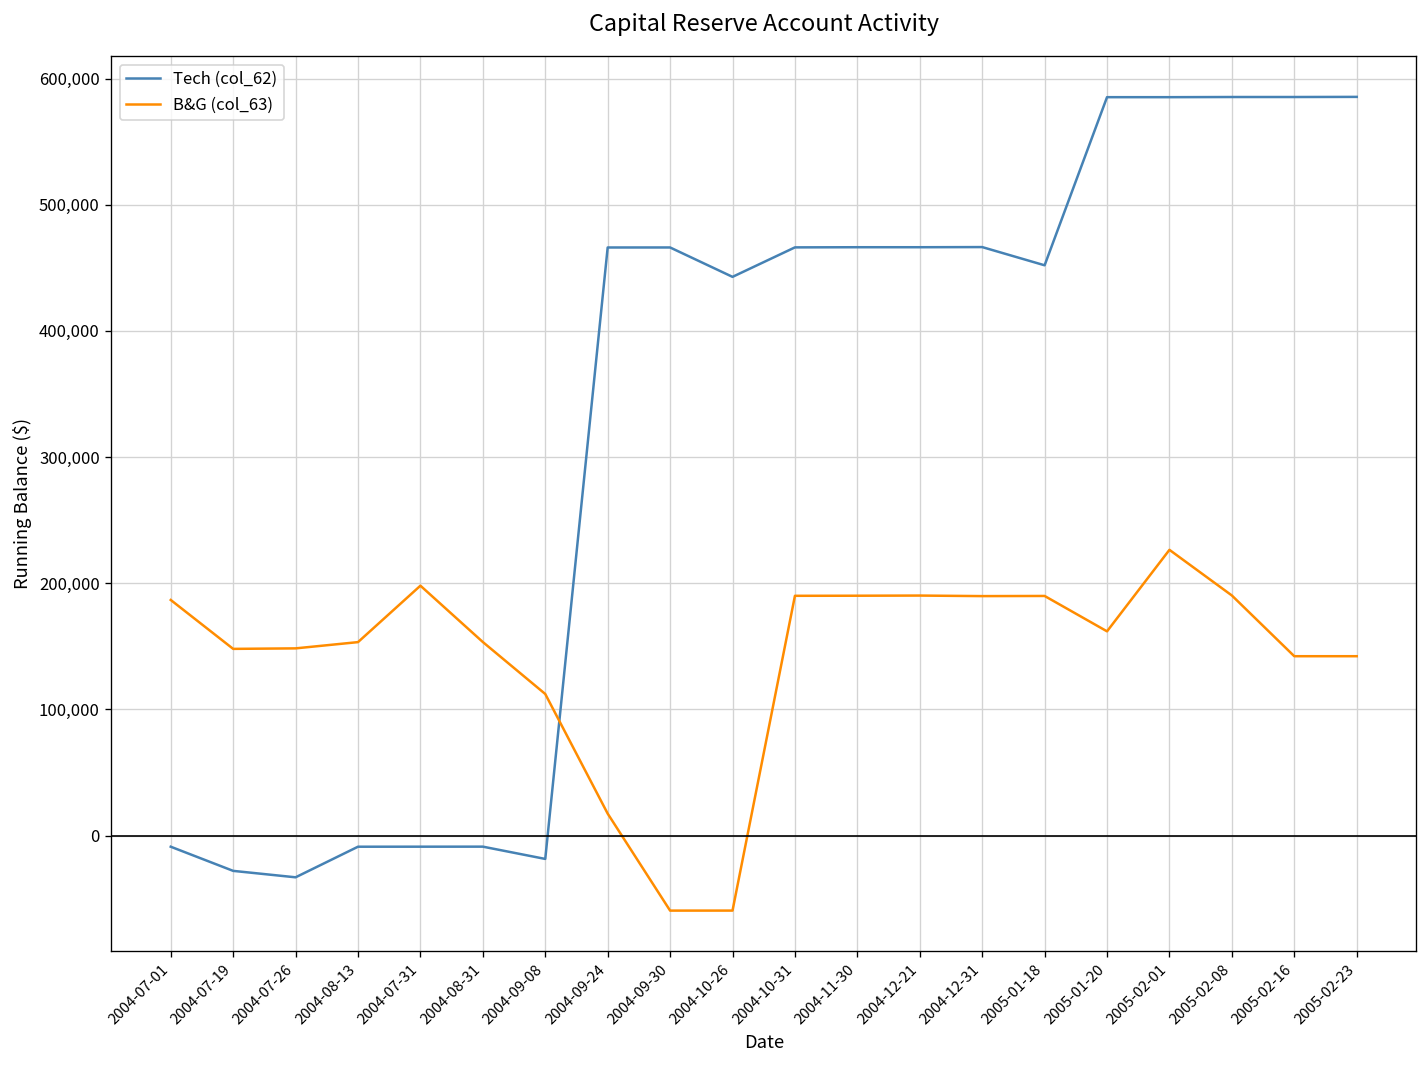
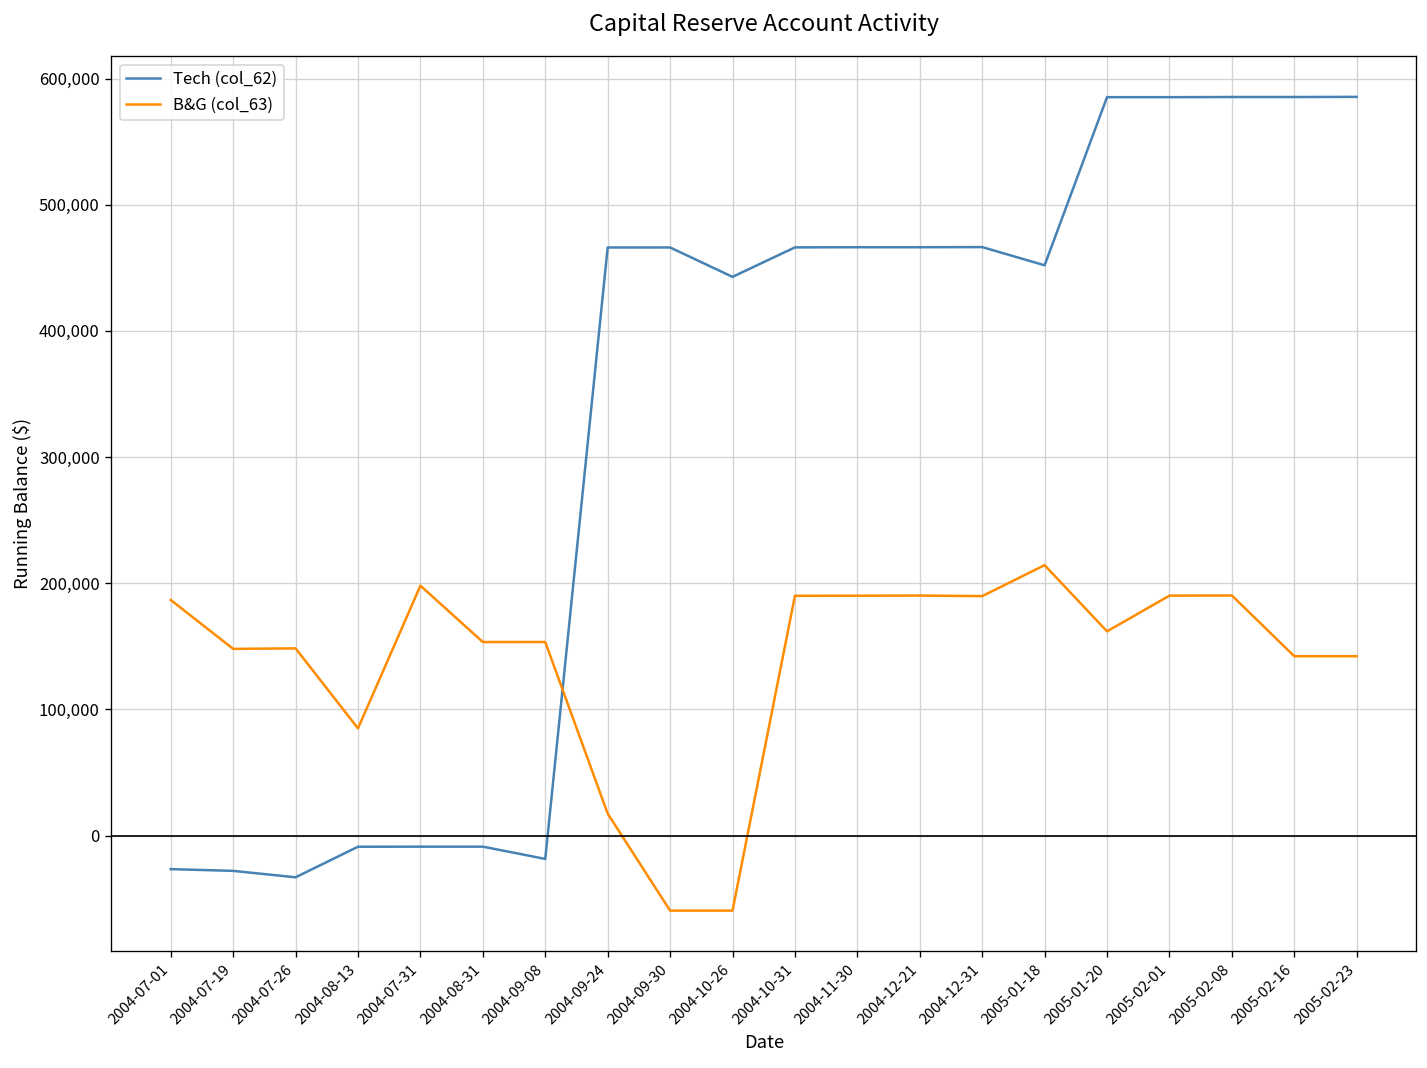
Tech (col_62), 2004-07-01: -9,000 -> -27,000
B&G (col_63), 2004-08-13: 153,000 -> 85,000
B&G (col_63), 2004-09-08: 112,000 -> 153,000
B&G (col_63), 2005-01-18: 190,000 -> 214,000
B&G (col_63), 2005-02-01: 227,000 -> 190,000
